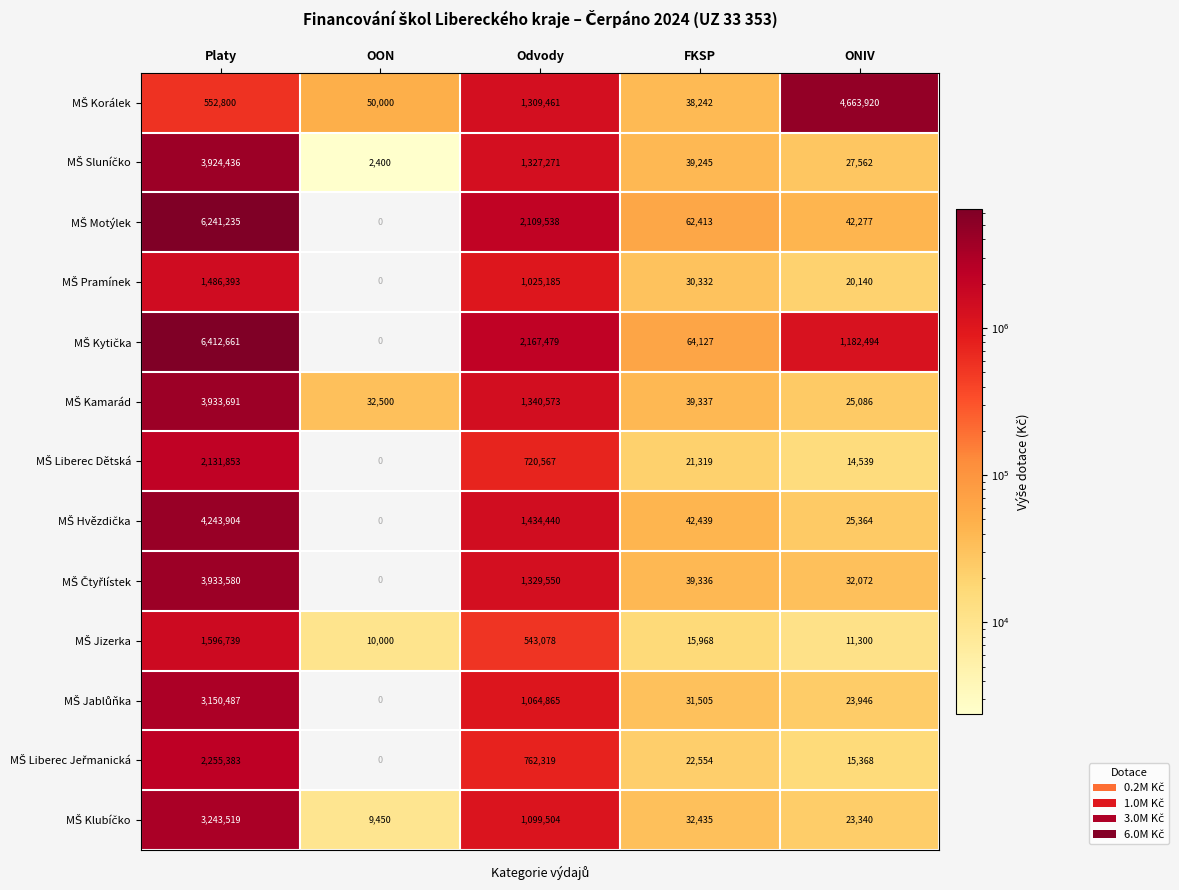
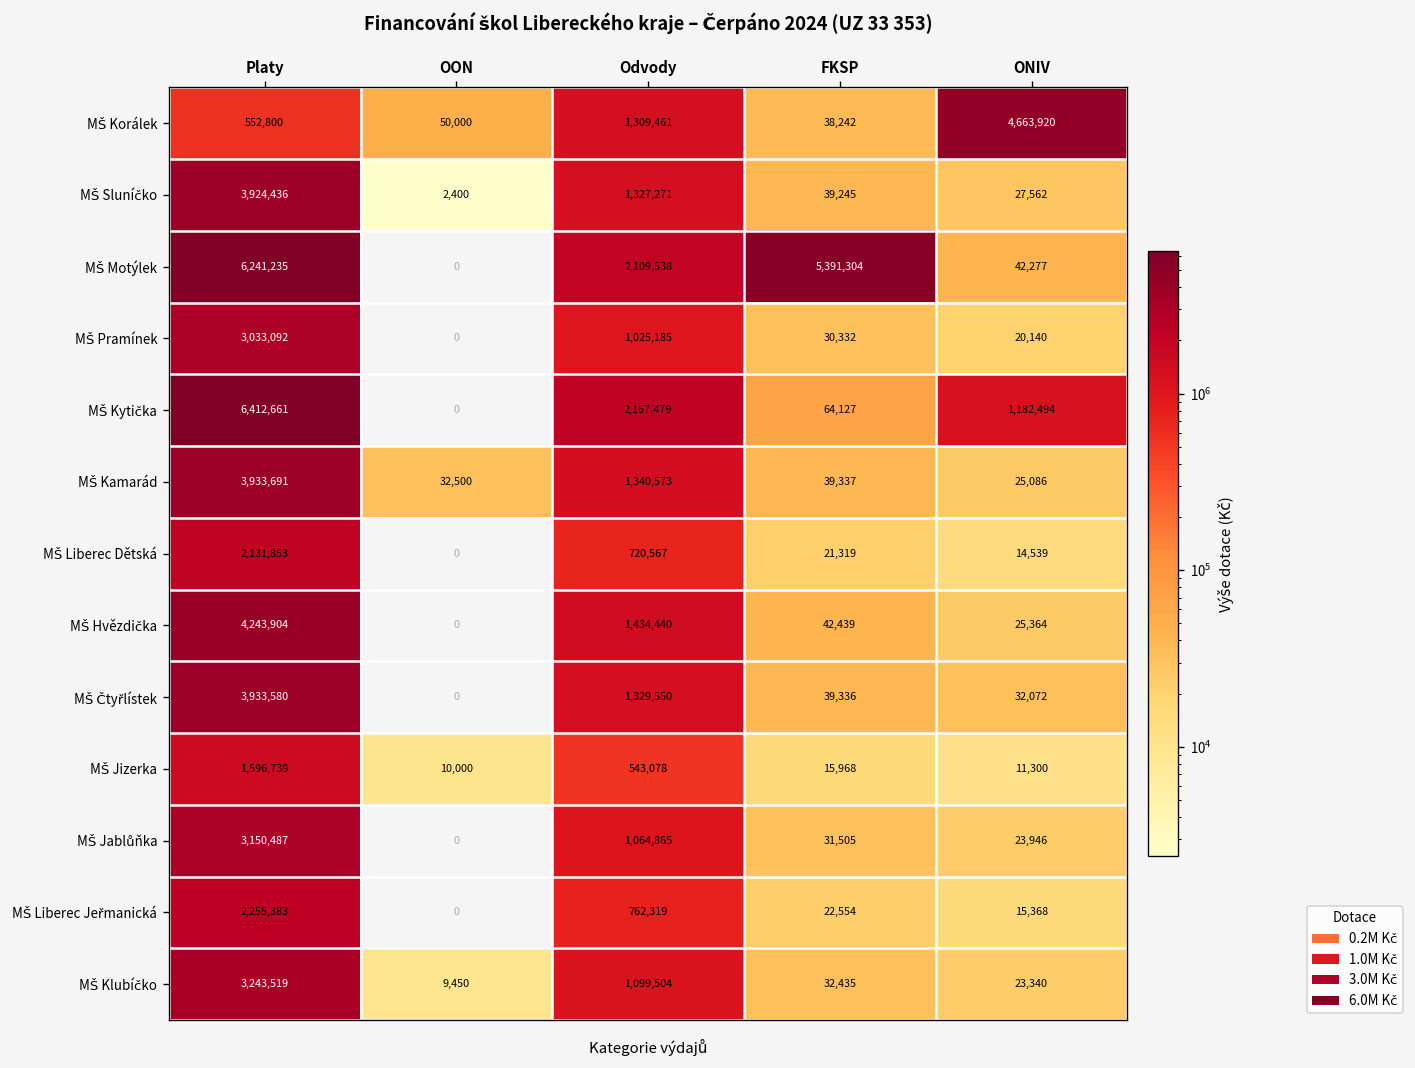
MŠ Motýlek, FKSP: 62,413 -> 5,391,304
MŠ Pramínek, Platy: 1,486,393 -> 3,033,092
